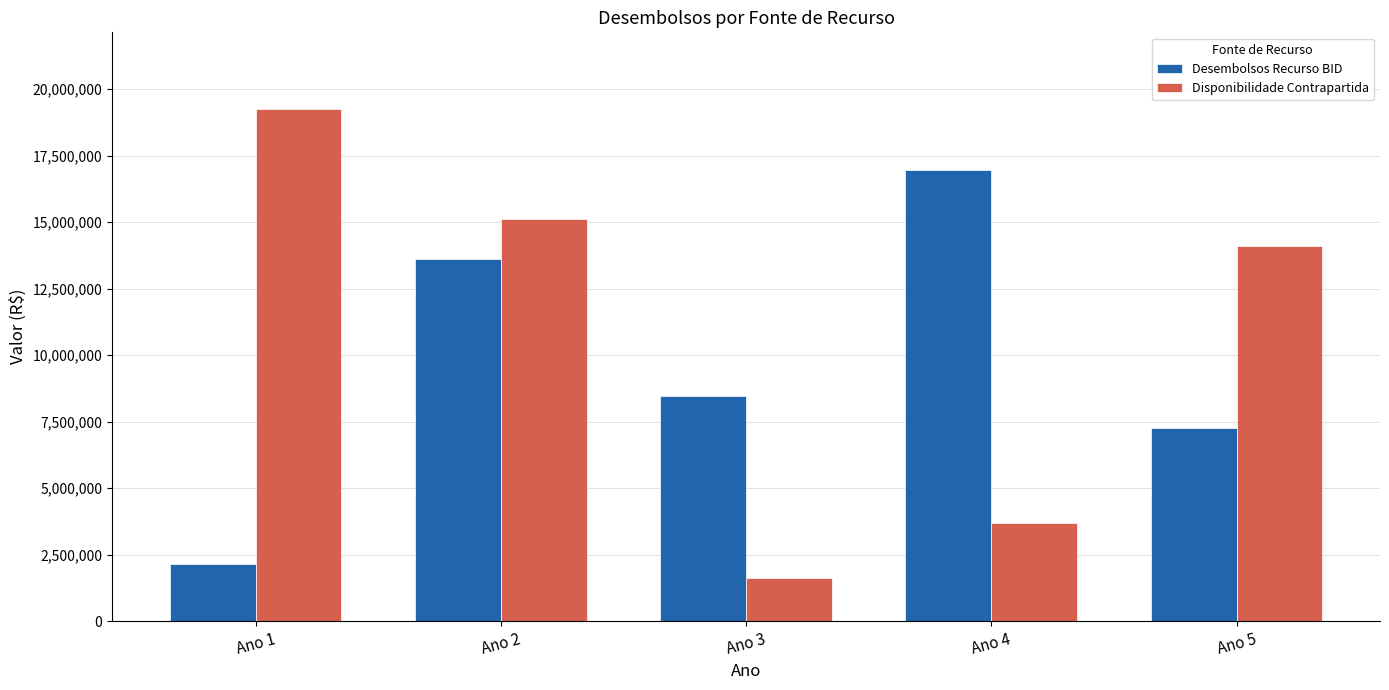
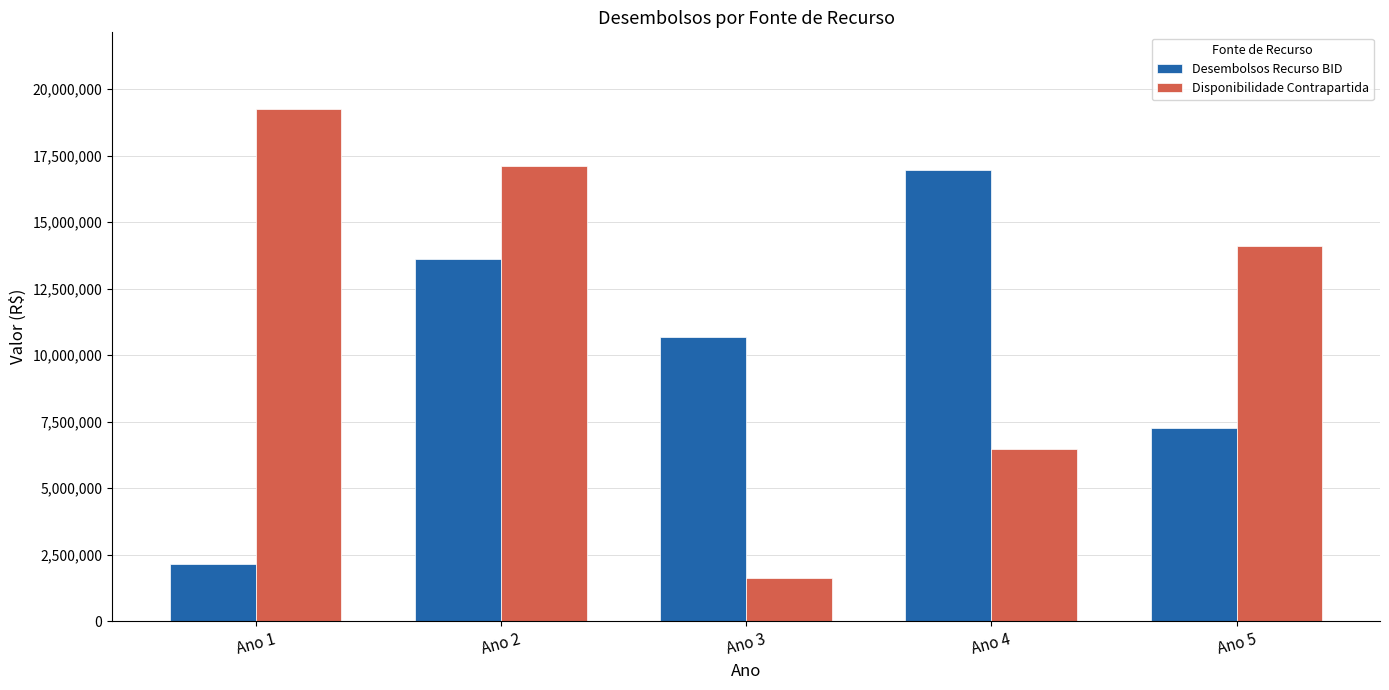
Disponibilidade Contrapartida, Ano 2: 15,100,000 -> 17,100,000
Desembolsos Recurso BID, Ano 3: 8,500,000 -> 10,700,000
Disponibilidade Contrapartida, Ano 4: 3,700,000 -> 6,500,000
